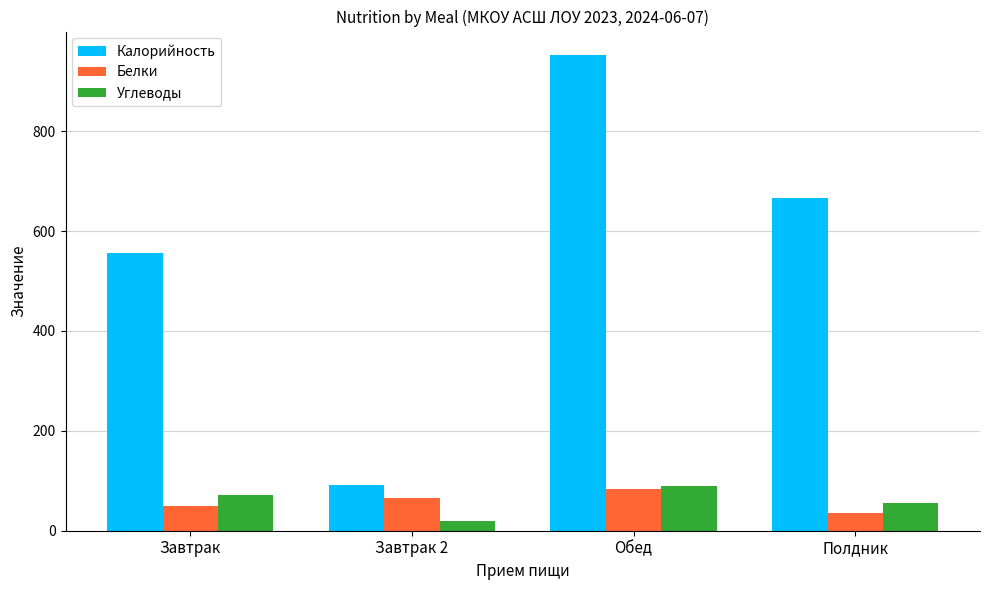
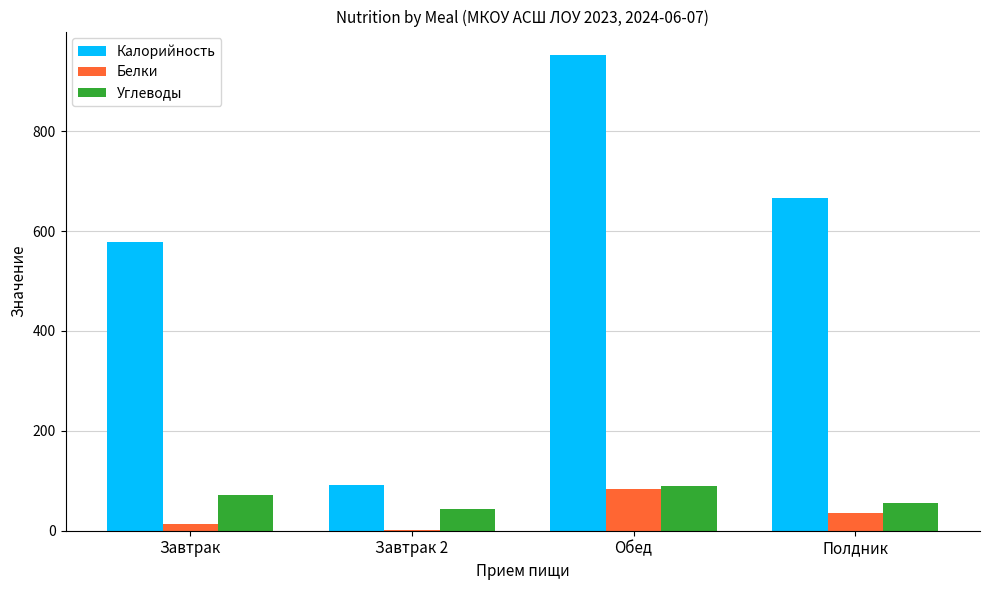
Калорийность, Завтрак: 560 -> 580
Белки, Завтрак: 50 -> 10
Белки, Завтрак 2: 60 -> 0
Углеводы, Завтрак 2: 20 -> 40
